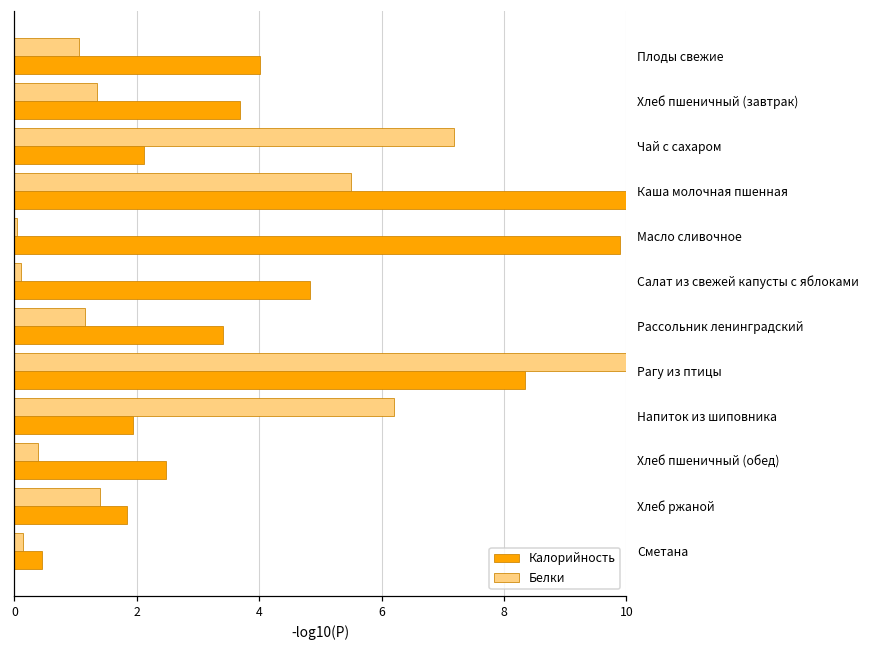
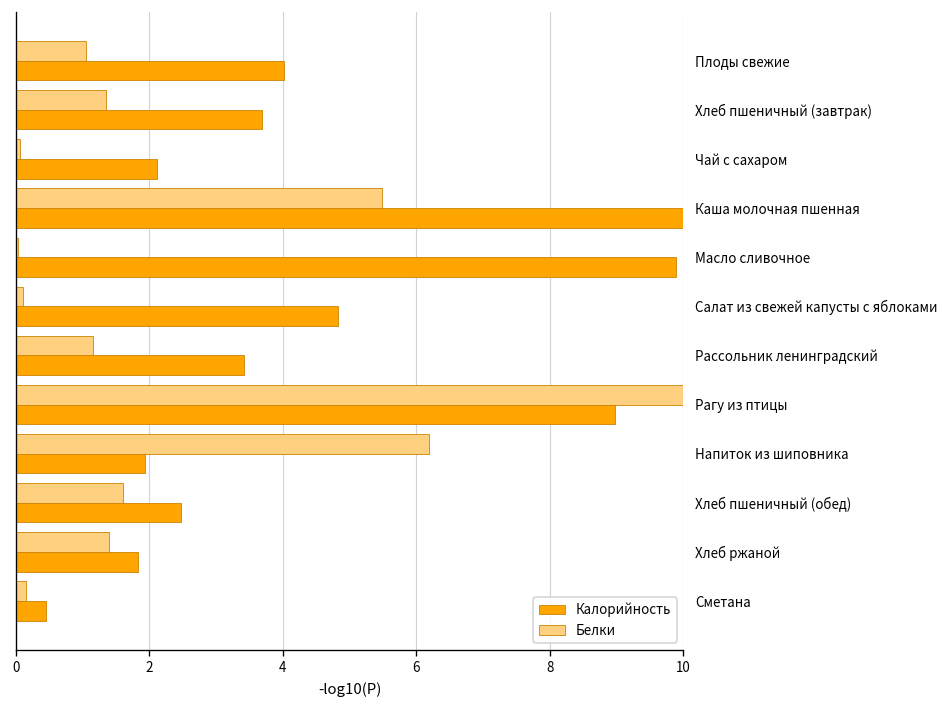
Белки, Чай с сахаром: 7.2 -> 0.1
Калорийность, Рагу из птицы: 8.3 -> 9.0
Белки, Хлеб пшеничный (обед): 0.4 -> 1.6
